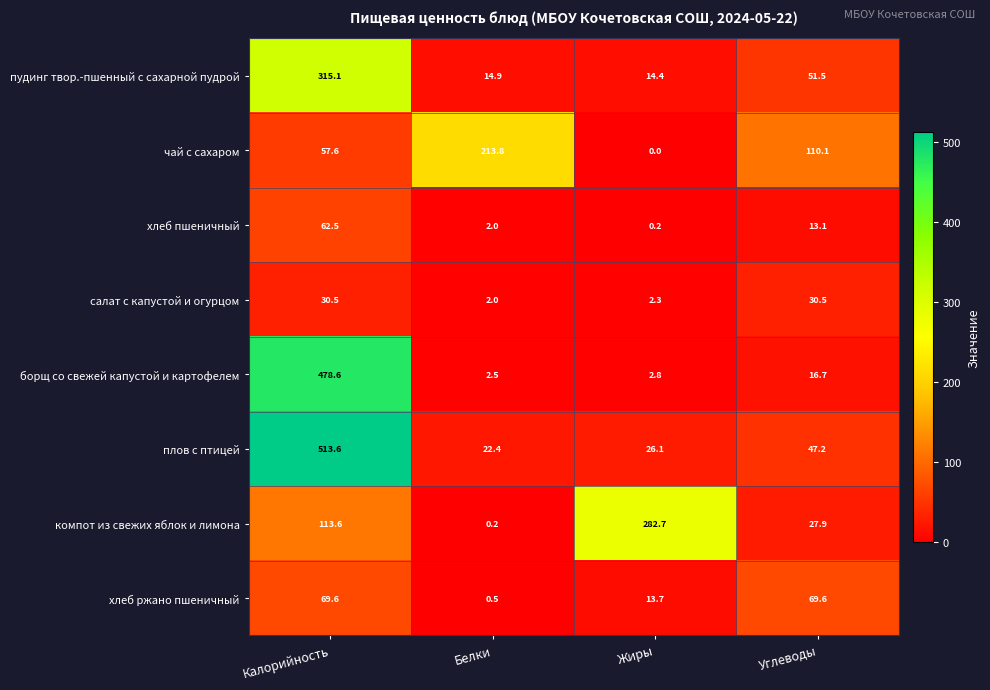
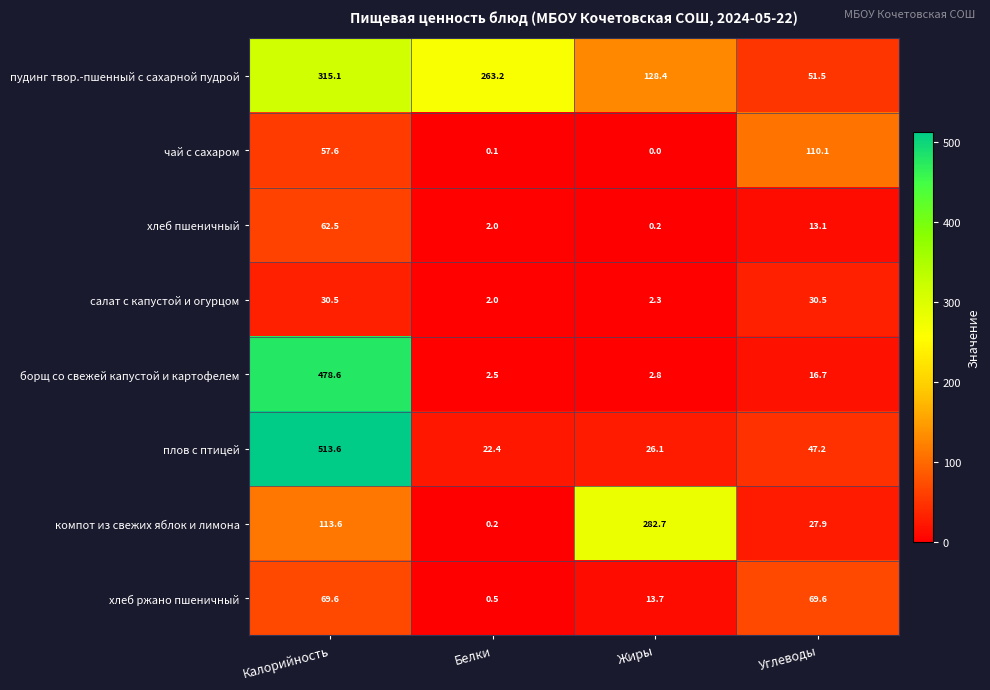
пудинг твор.-пшенный с сахарной пудрой, Белки: 14.9 -> 263.2
пудинг твор.-пшенный с сахарной пудрой, Жиры: 14.4 -> 128.4
чай с сахаром, Белки: 213.8 -> 0.1
